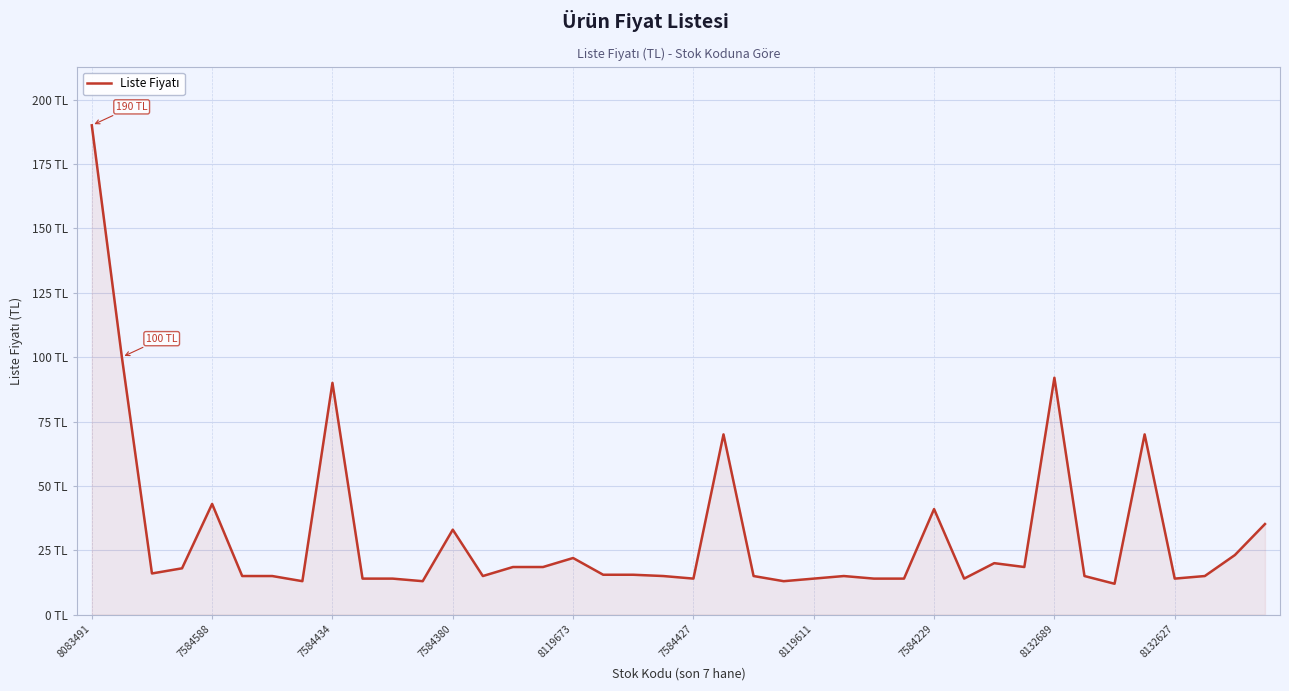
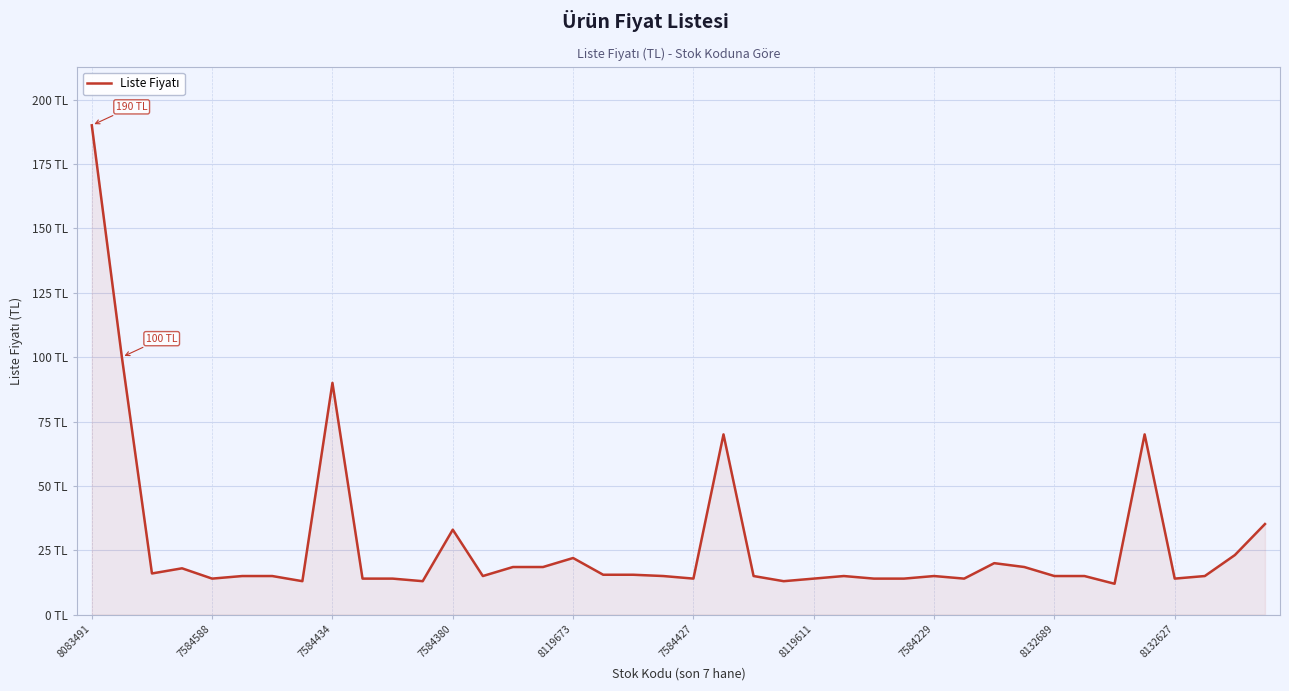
7584588: 43 TL -> 14 TL
7584229: 41 TL -> 15 TL
8132689: 92 TL -> 15 TL
